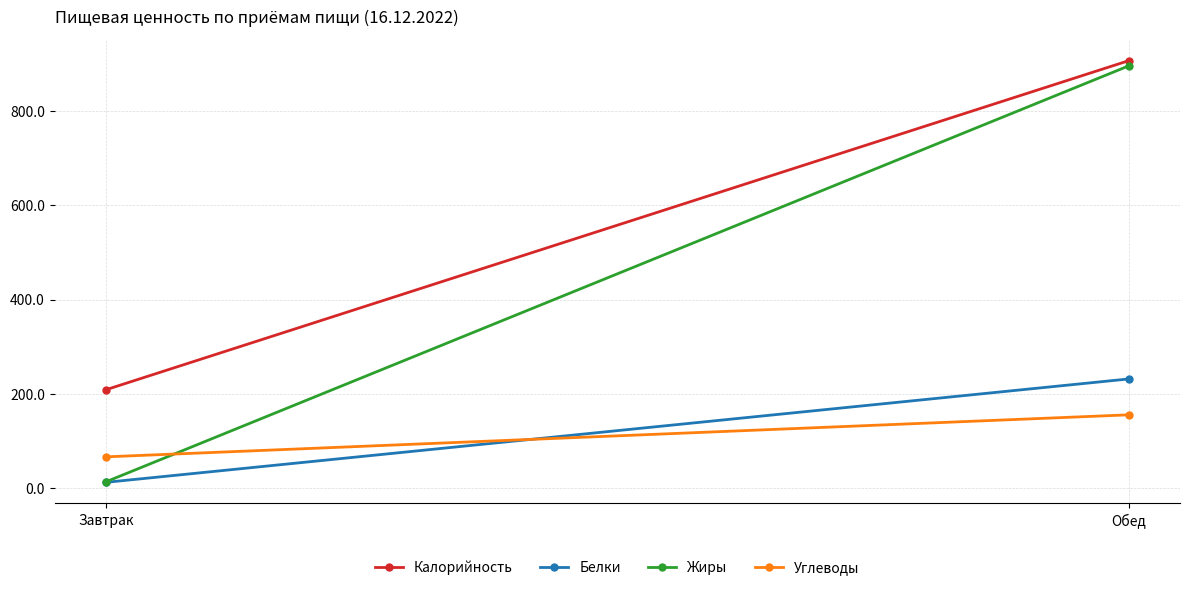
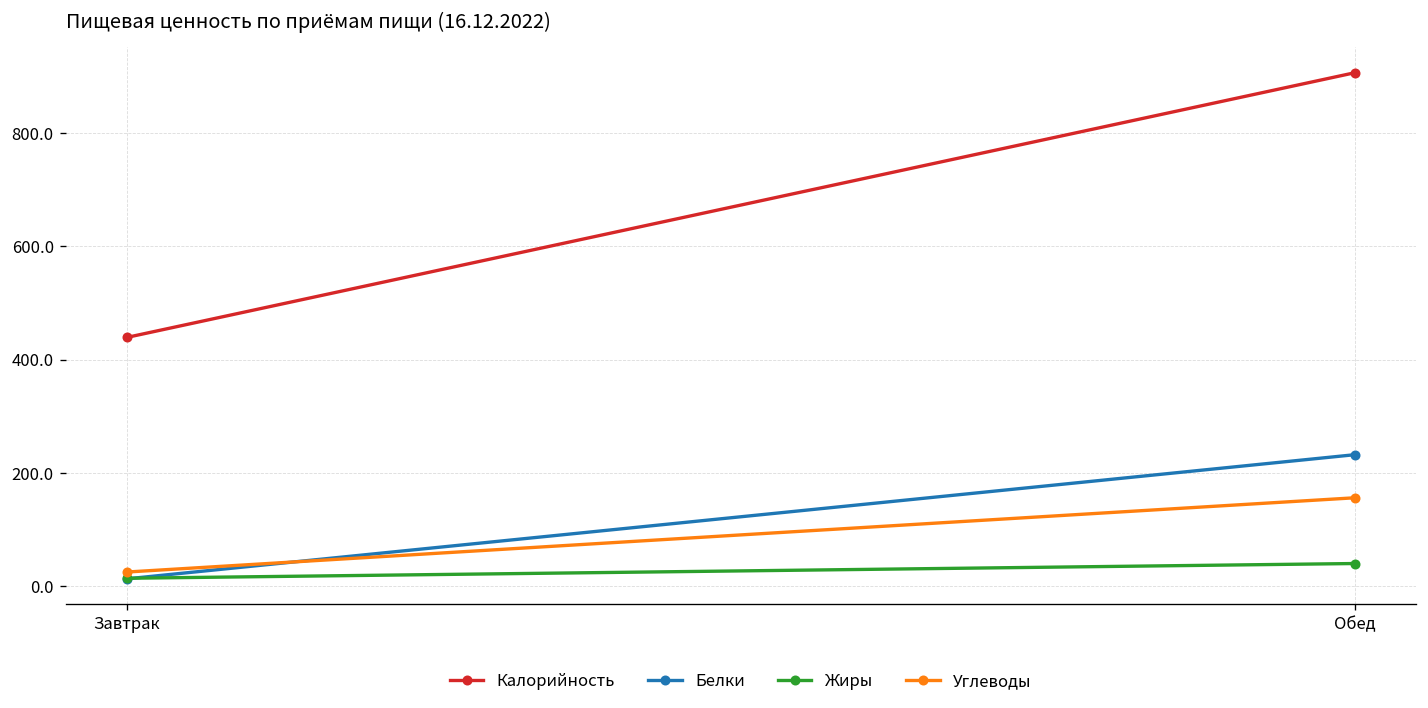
Калорийность, Завтрак: 210 -> 440
Углеводы, Завтрак: 70 -> 30
Жиры, Обед: 900 -> 40
